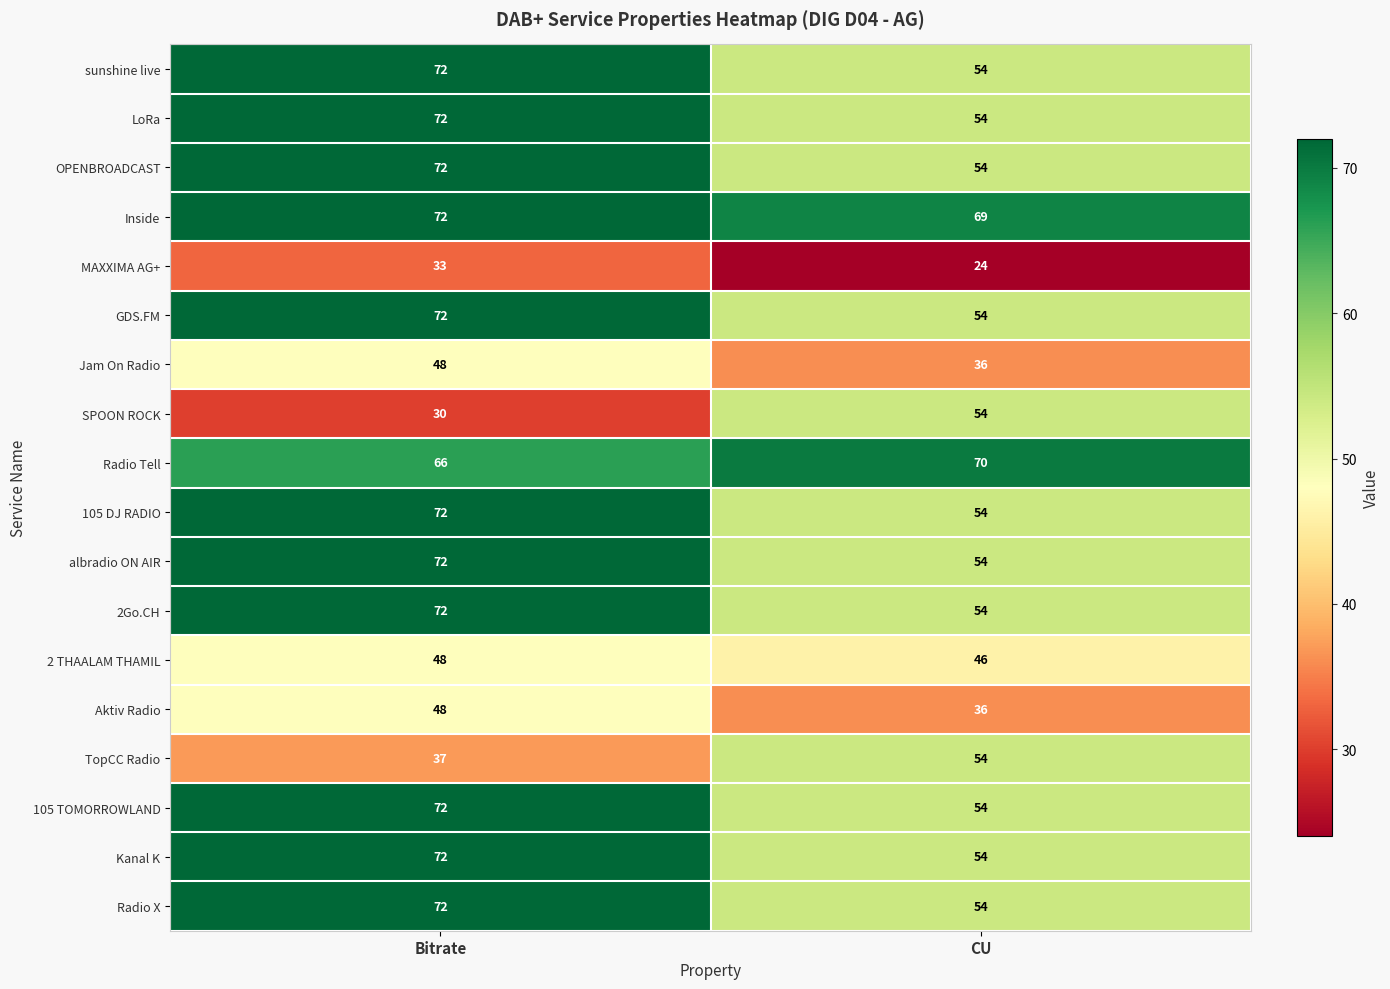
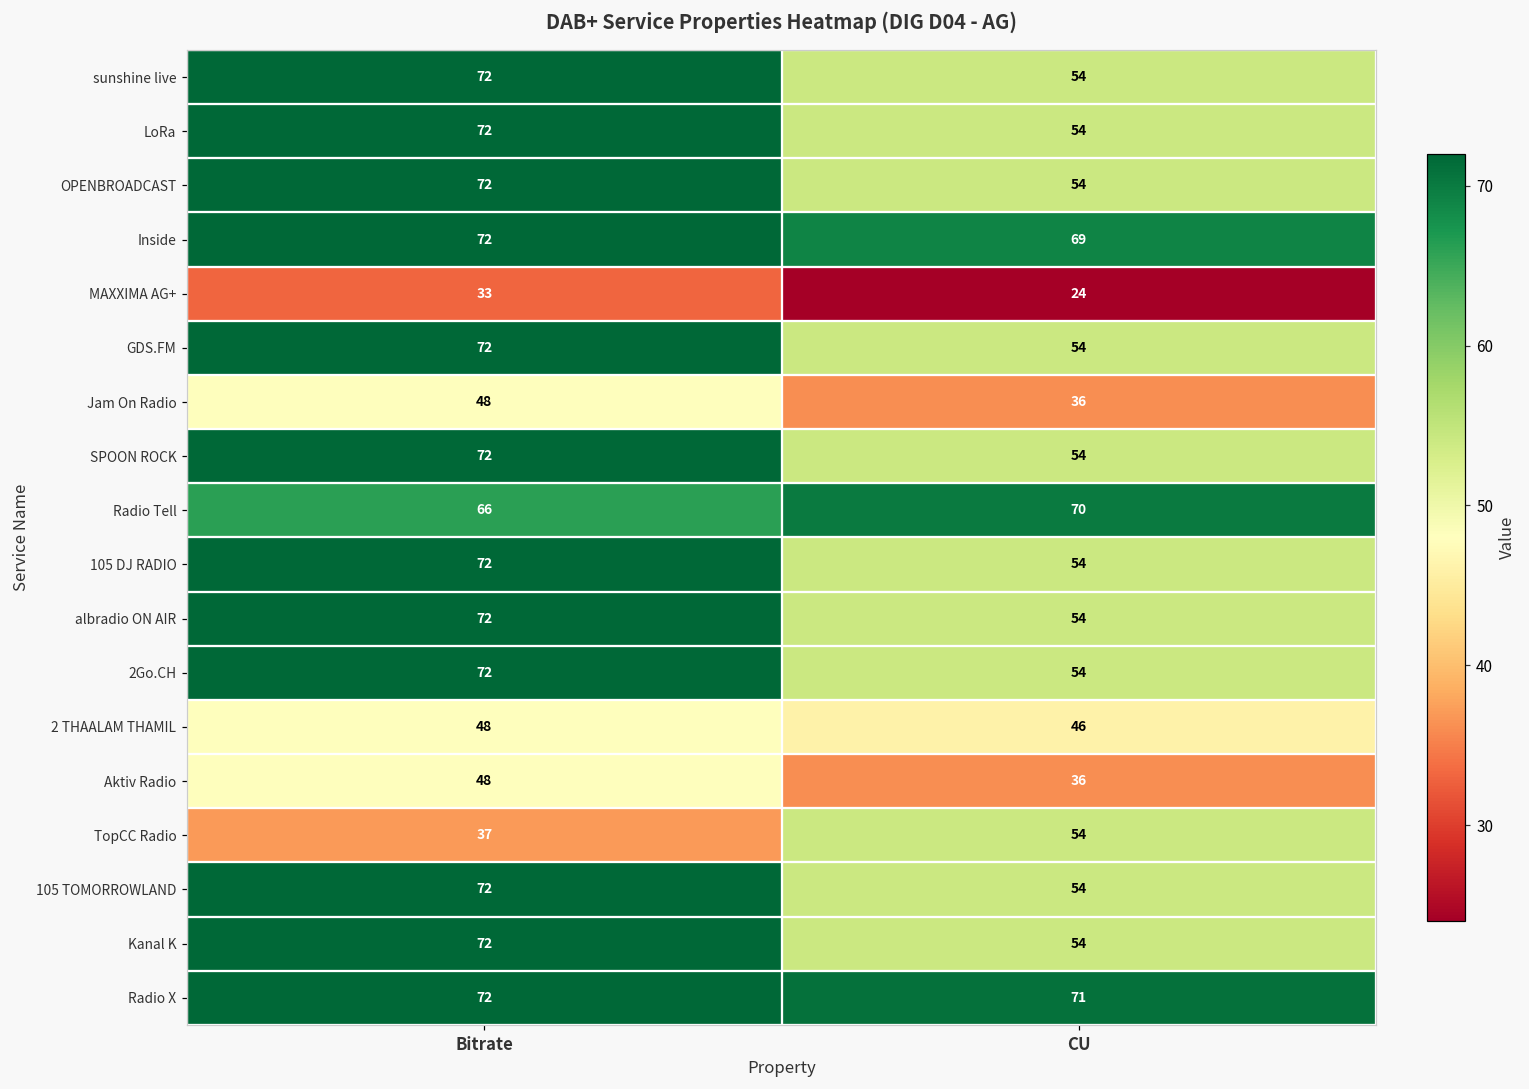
SPOON ROCK, Bitrate: 30 -> 72
Radio X, CU: 54 -> 71
